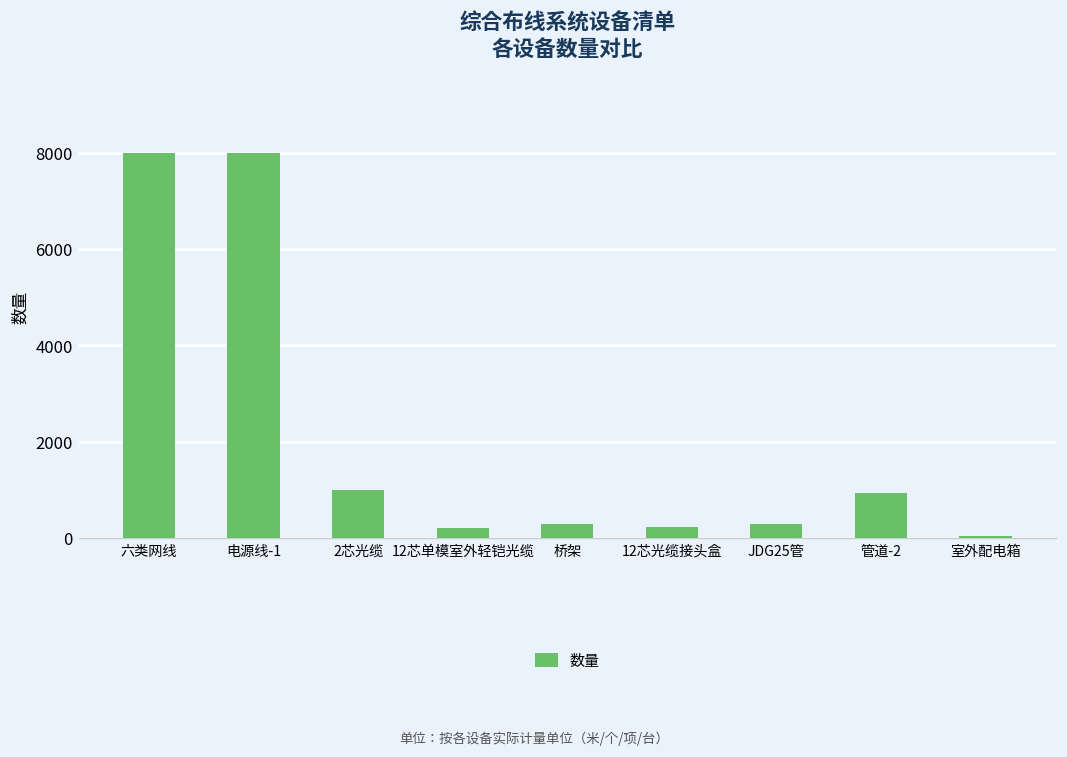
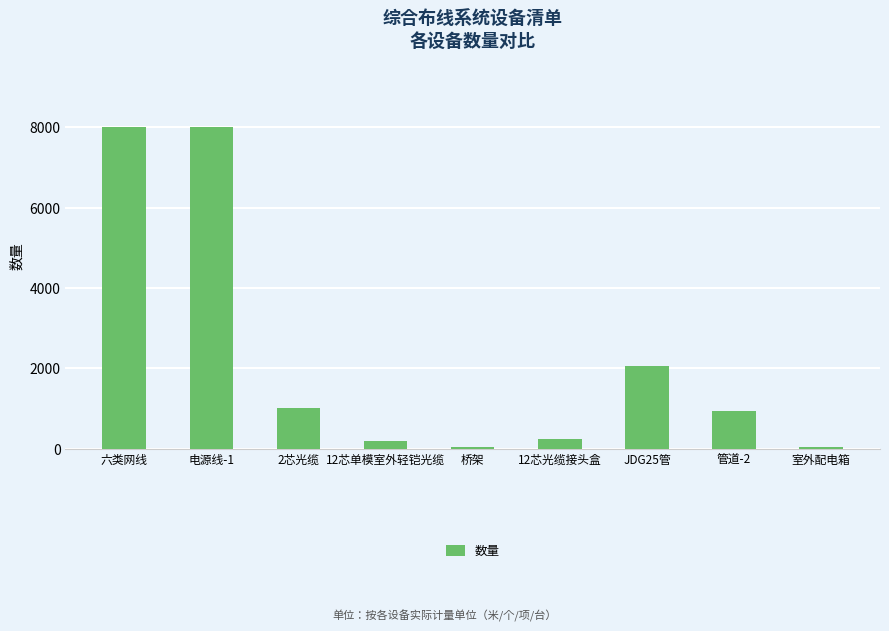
桥架: 300 -> 100
JDG25管: 300 -> 2100
